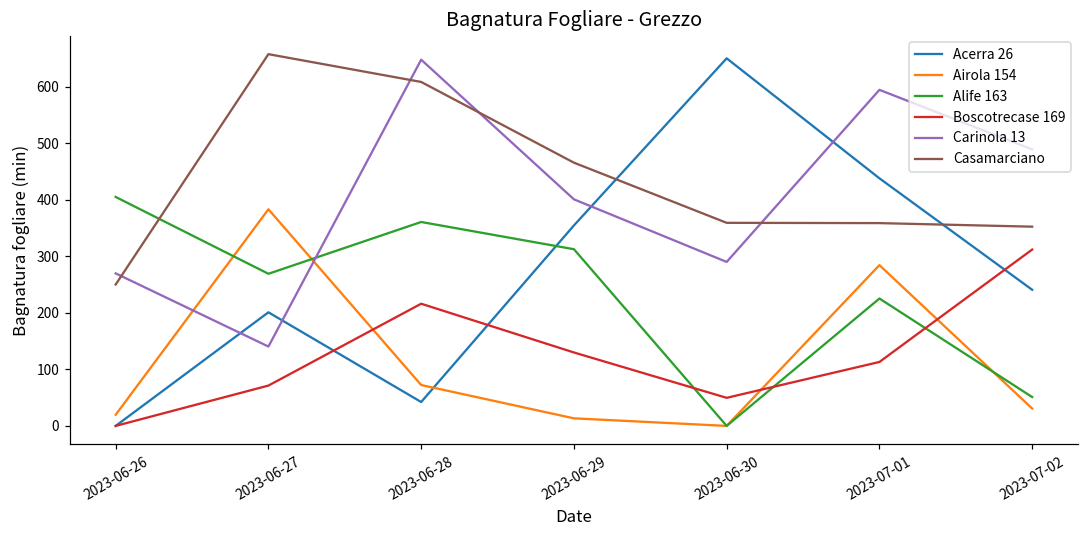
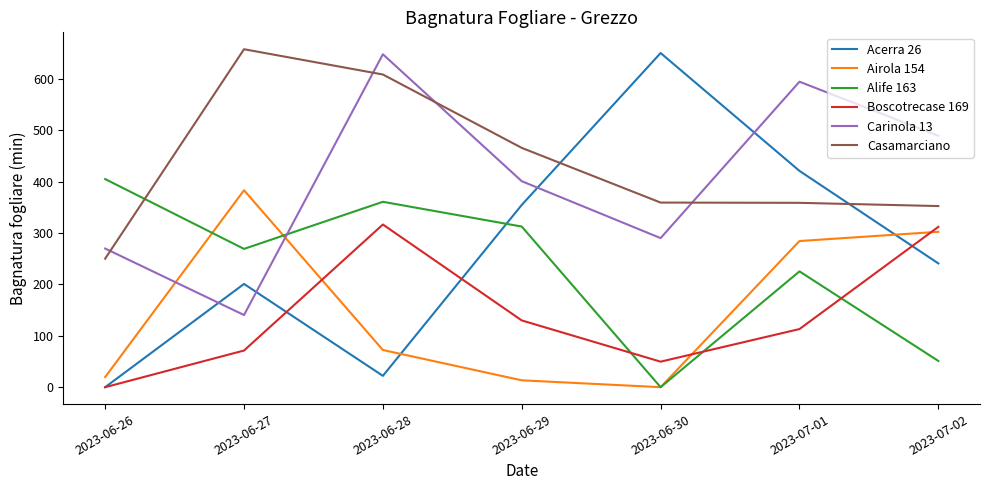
Acerra 26, 2023-06-28: 40 -> 20
Boscotrecase 169, 2023-06-28: 220 -> 320
Acerra 26, 2023-07-01: 440 -> 420
Airola 154, 2023-07-02: 30 -> 300
